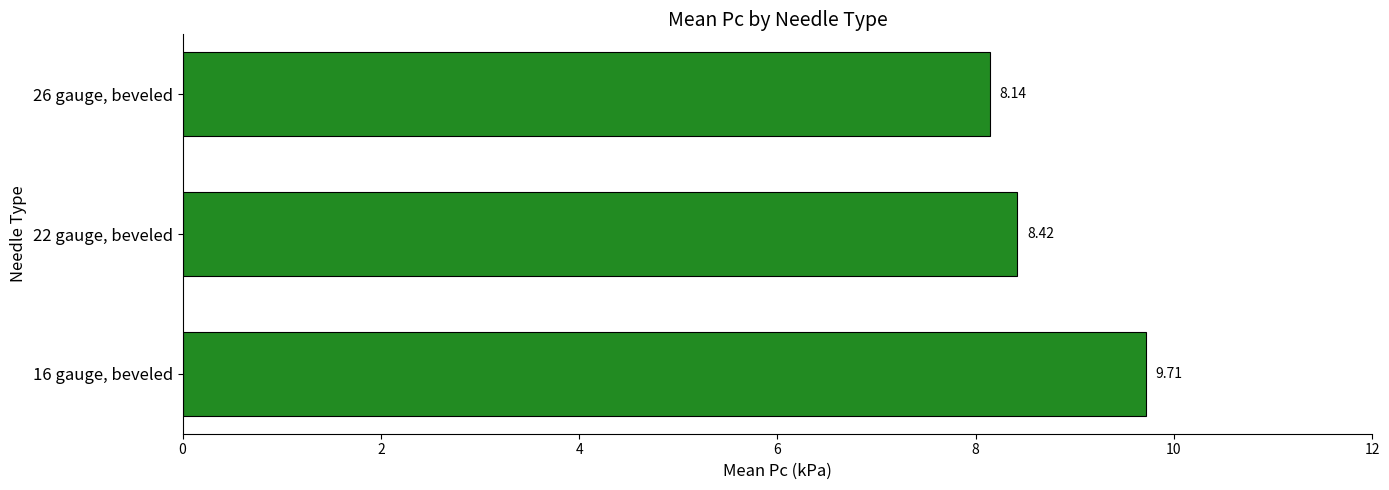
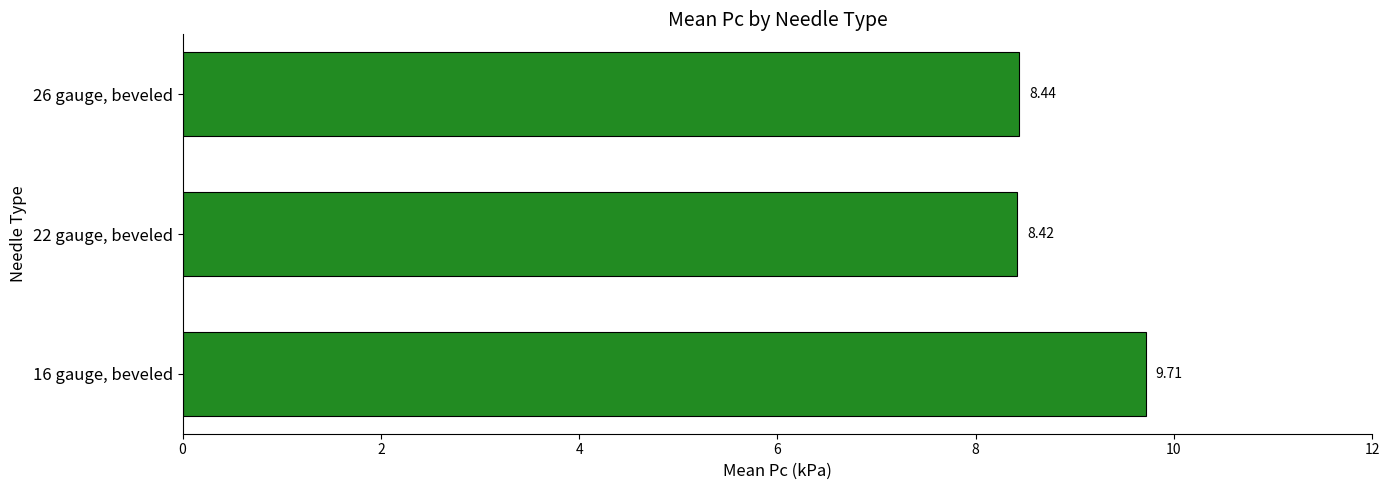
26 gauge, beveled: 8.14 -> 8.44
